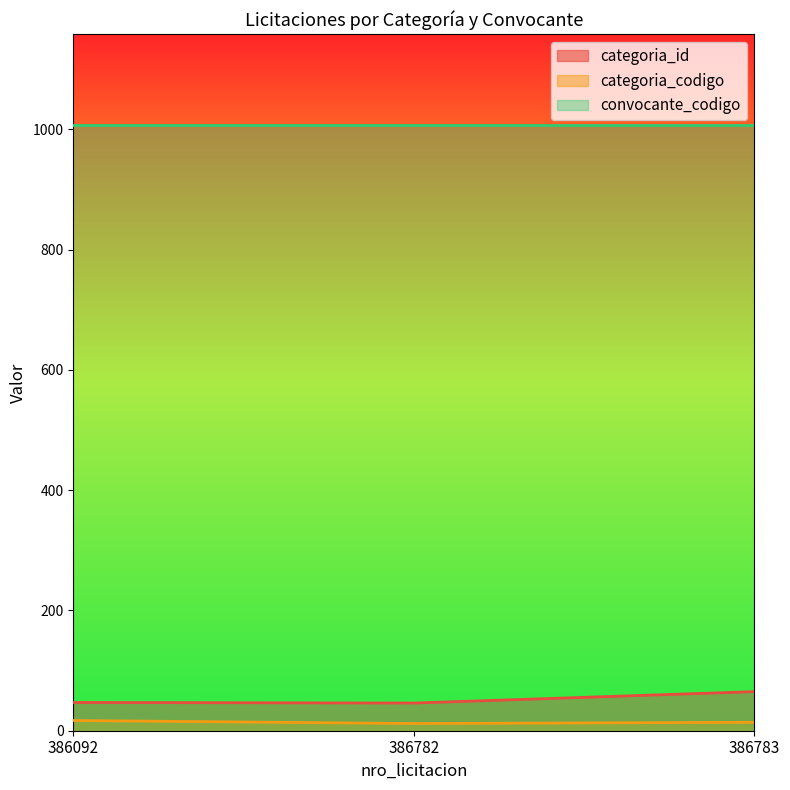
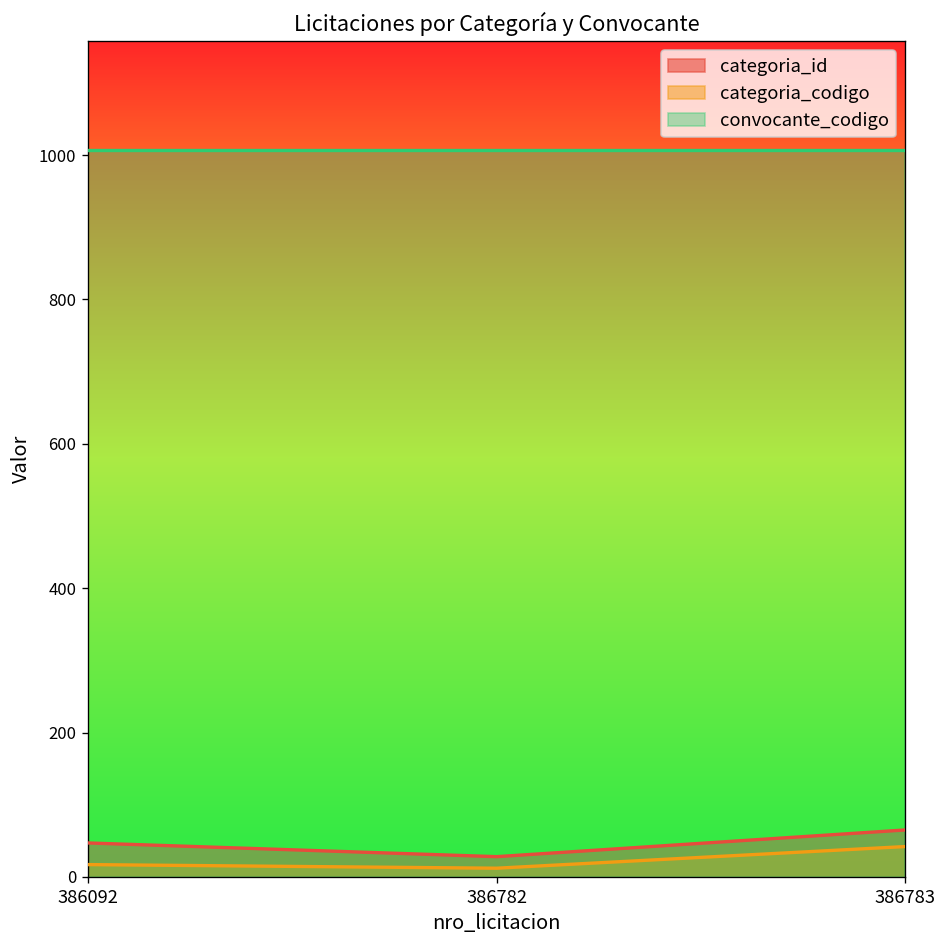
categoria_id, 386782: 50 -> 30
categoria_codigo, 386783: 10 -> 40
